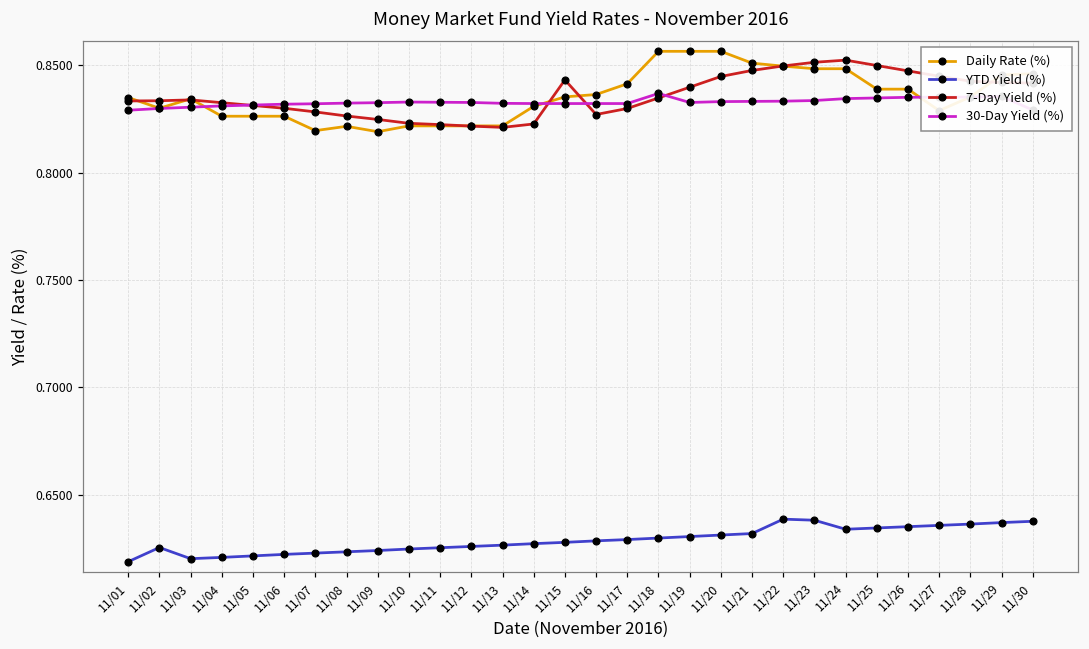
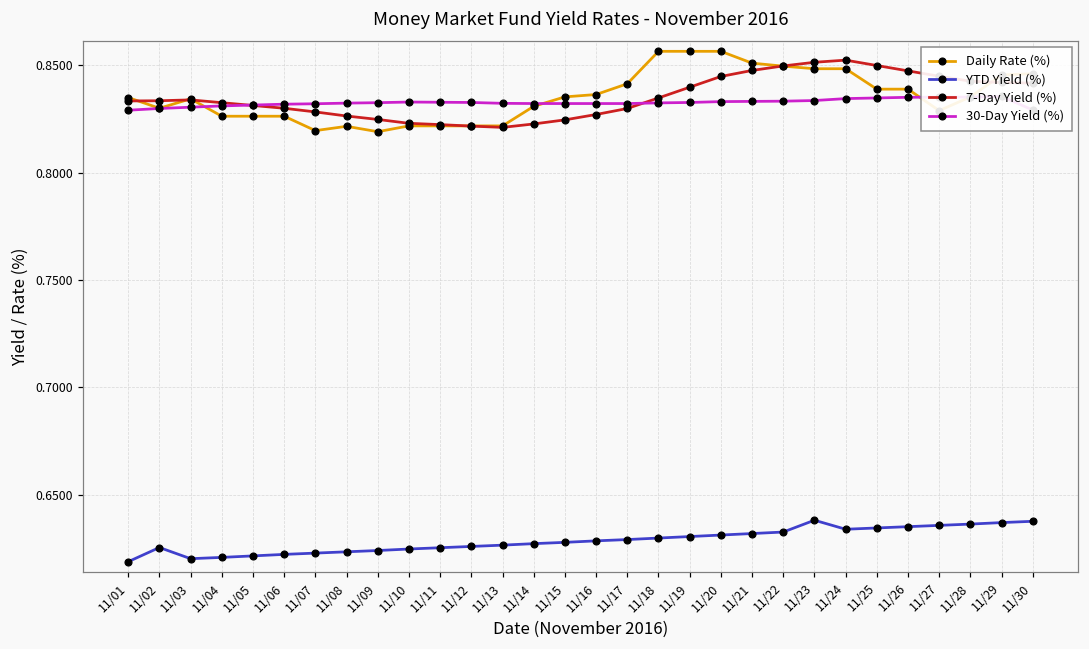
7-Day Yield (%), 11/15: 0.843 -> 0.825
30-Day Yield (%), 11/18: 0.837 -> 0.832
YTD Yield (%), 11/22: 0.639 -> 0.633
